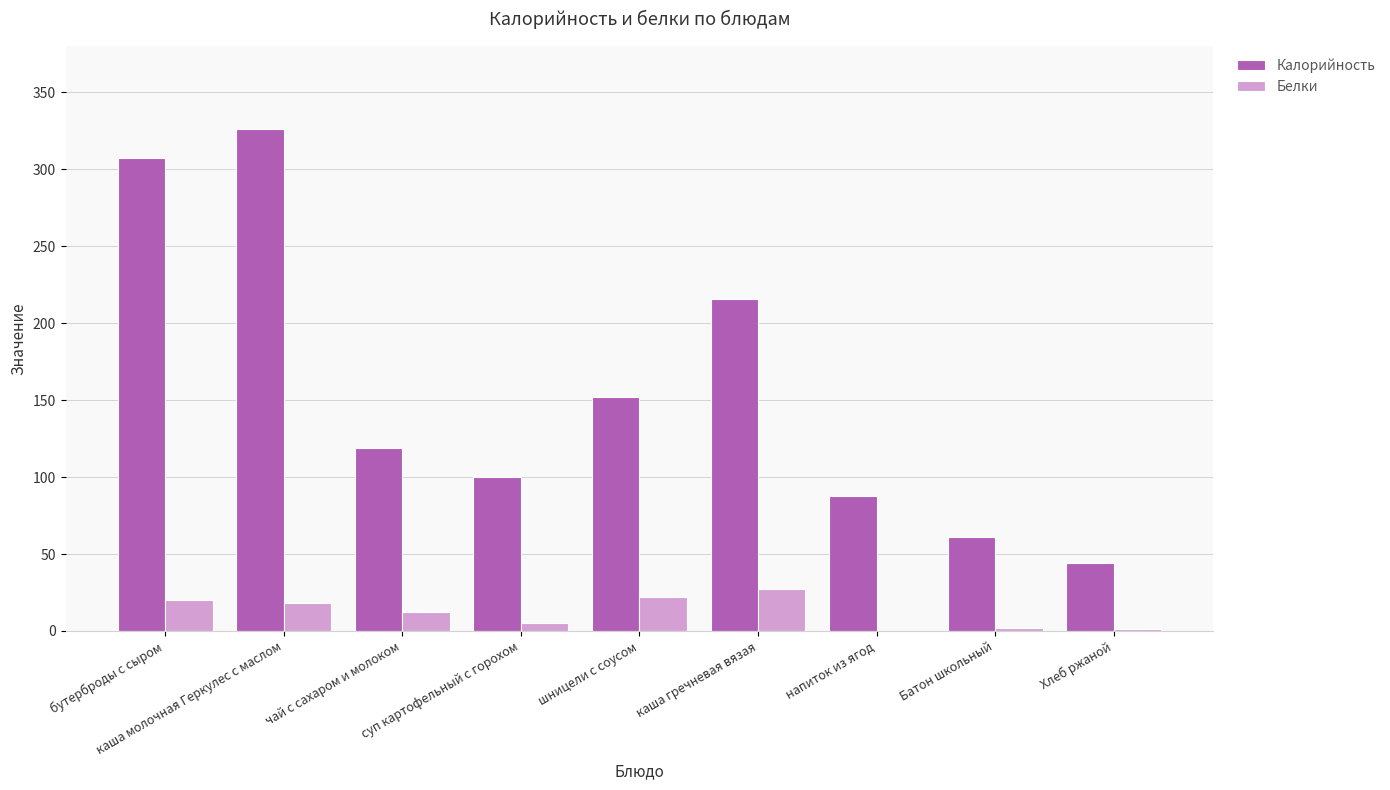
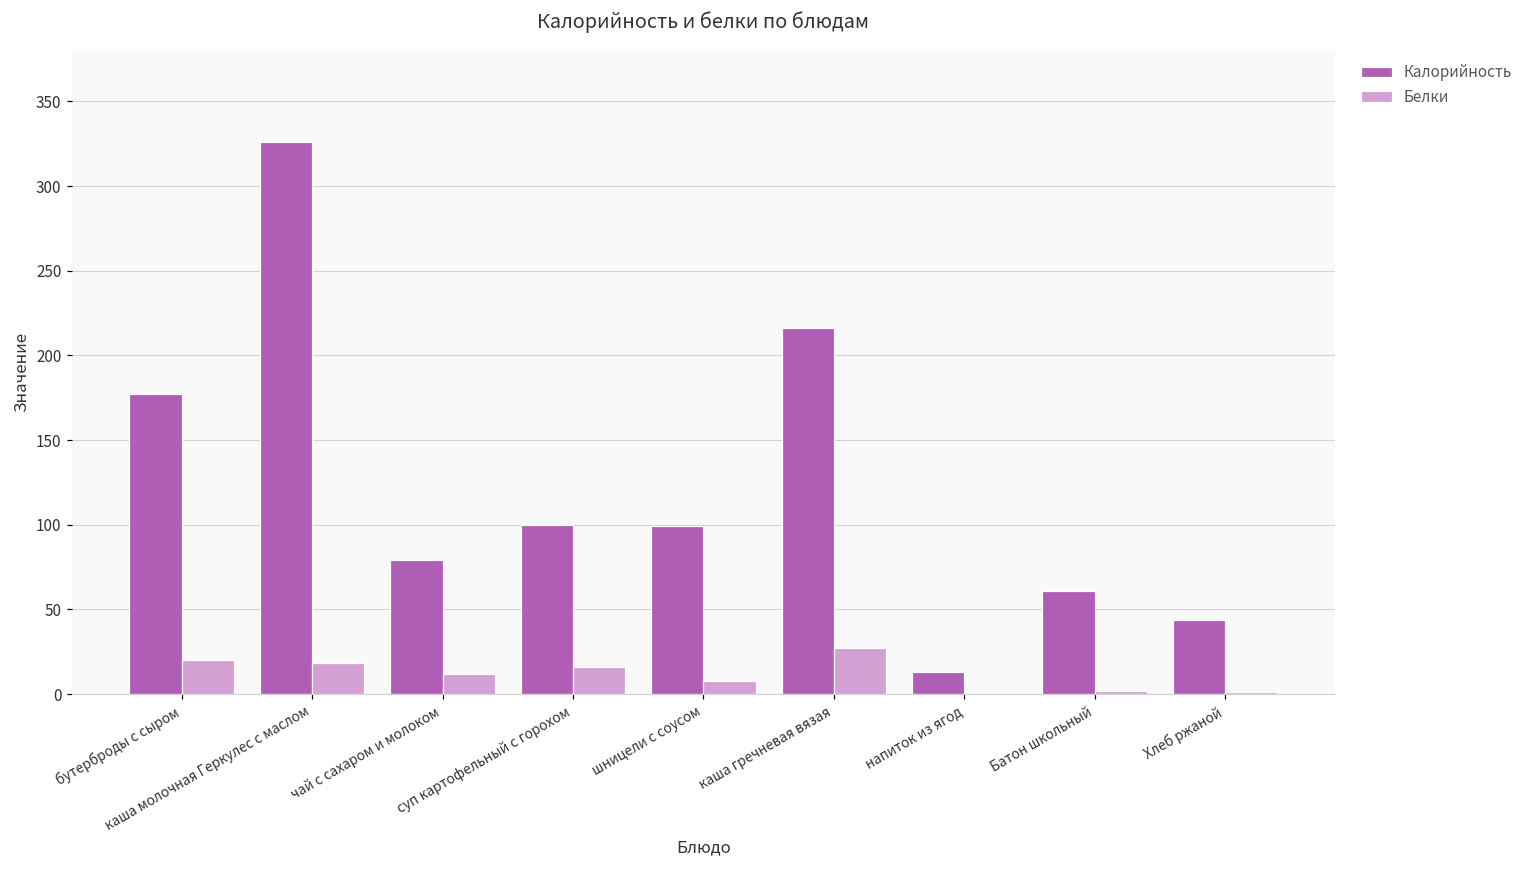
Калорийность, бутерброды с сыром: 307 -> 177
Калорийность, чай с сахаром и молоком: 119 -> 79
Белки, суп картофельный с горохом: 5 -> 16
Калорийность, шницели с соусом: 152 -> 99
Белки, шницели с соусом: 22 -> 8
Калорийность, напиток из ягод: 88 -> 13
